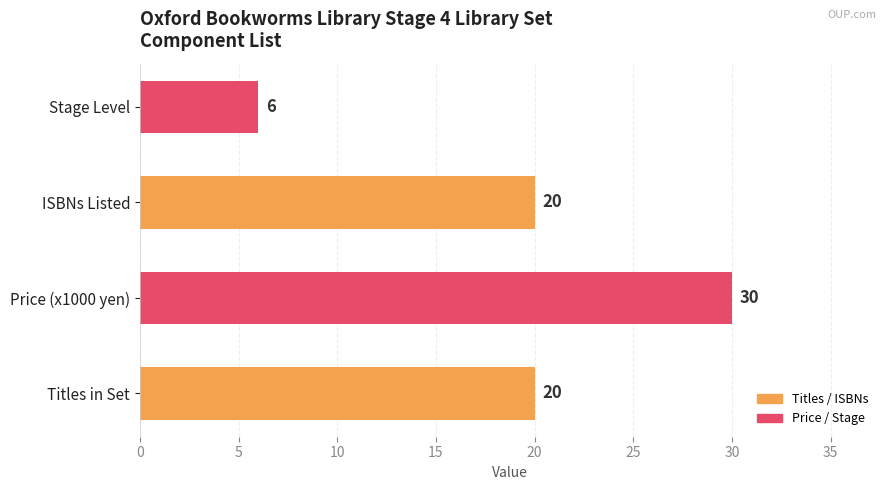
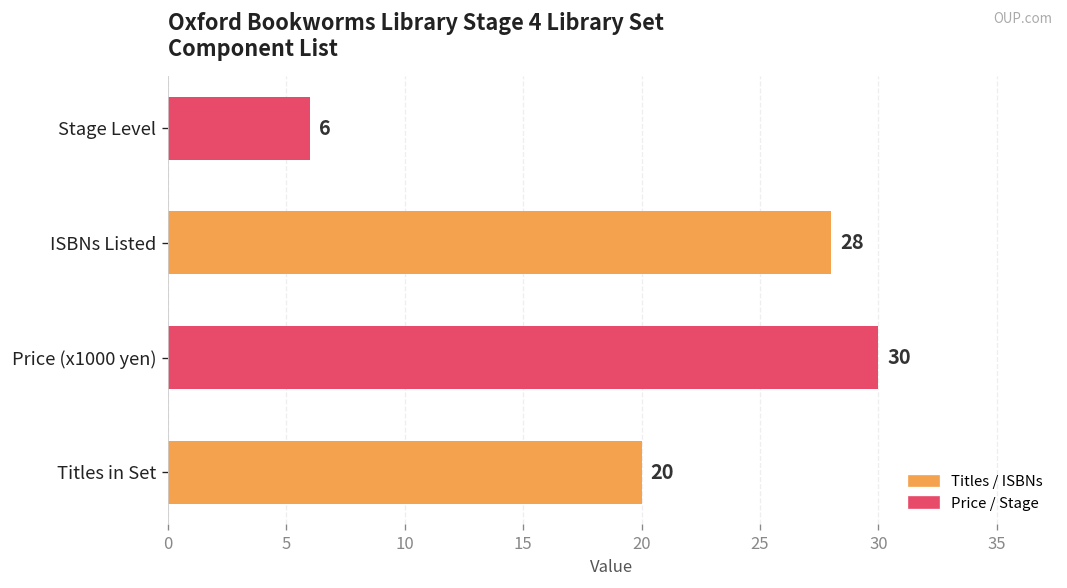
ISBNs Listed: 20 -> 28
